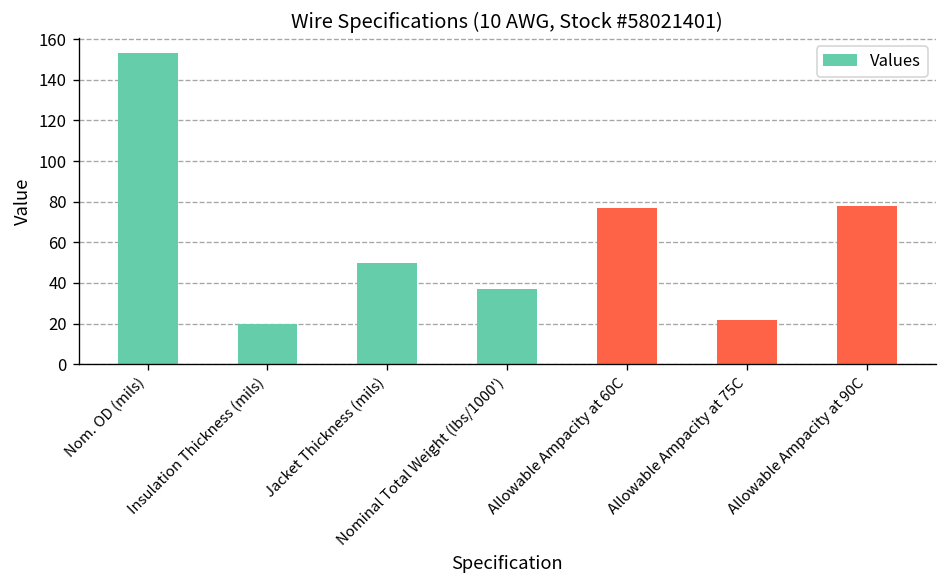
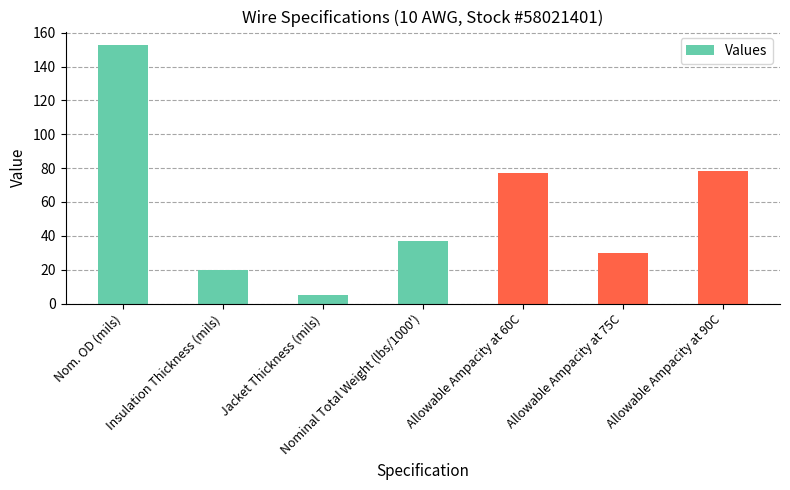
Jacket Thickness (mils): 50 -> 5
Allowable Ampacity at 75C: 22 -> 30
